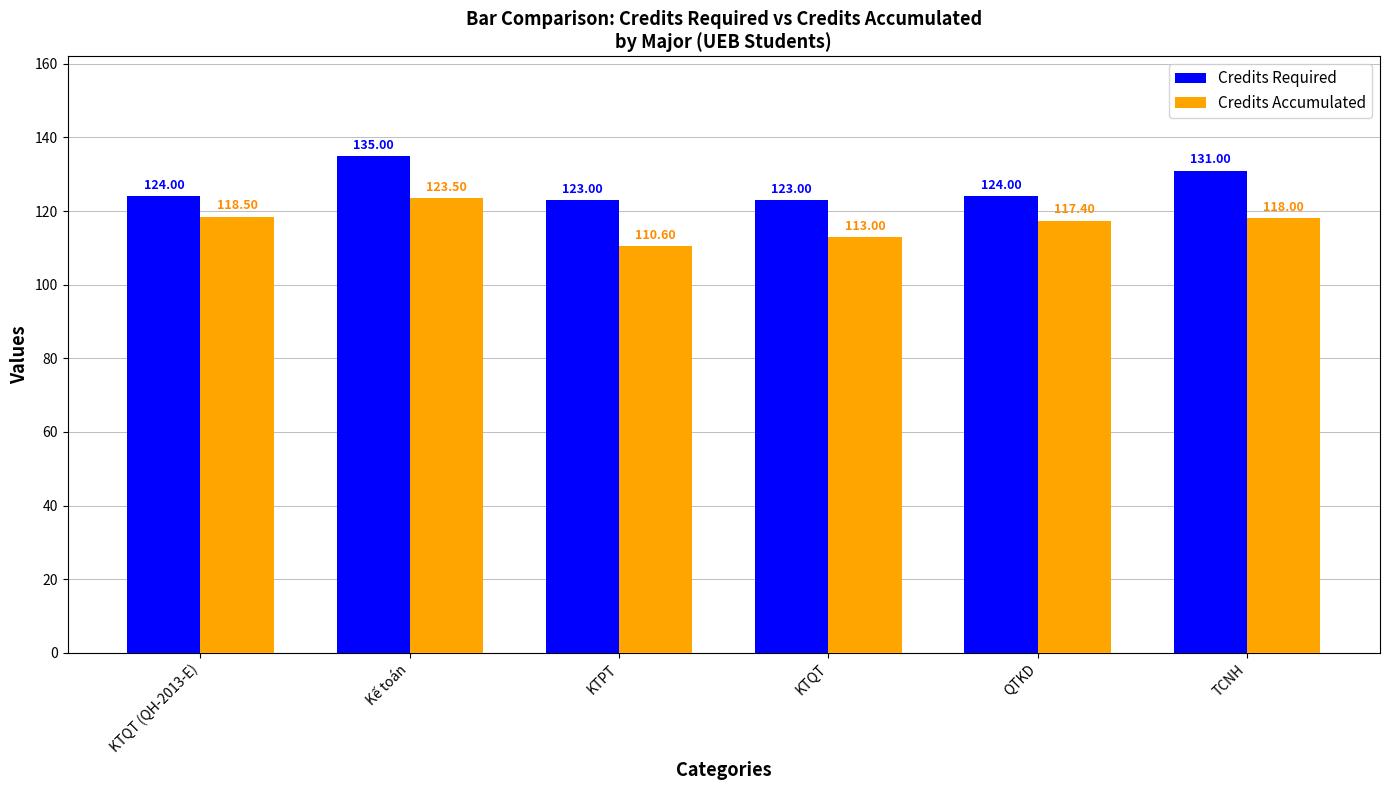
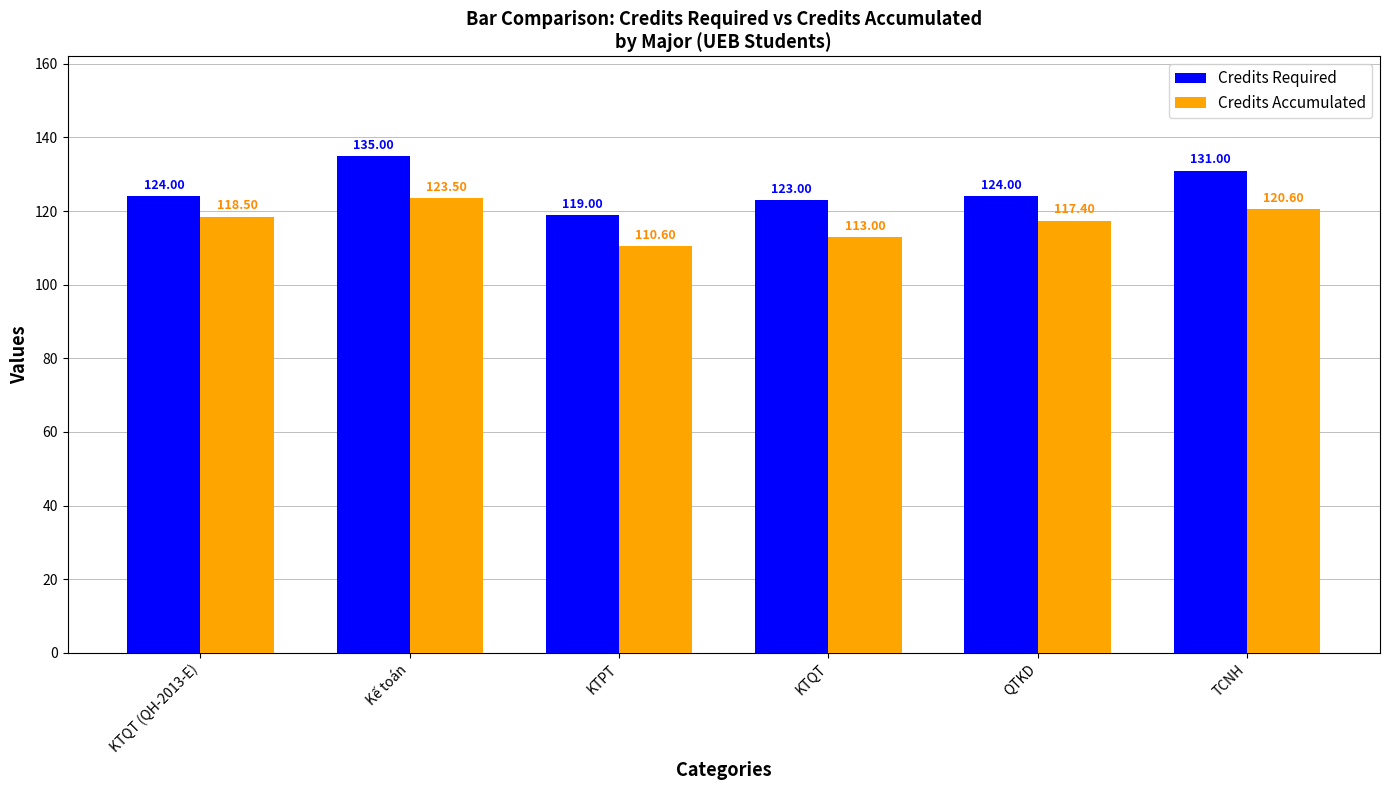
Credits Required, KTPT: 123.00 -> 119.00
Credits Accumulated, TCNH: 118.00 -> 120.60
